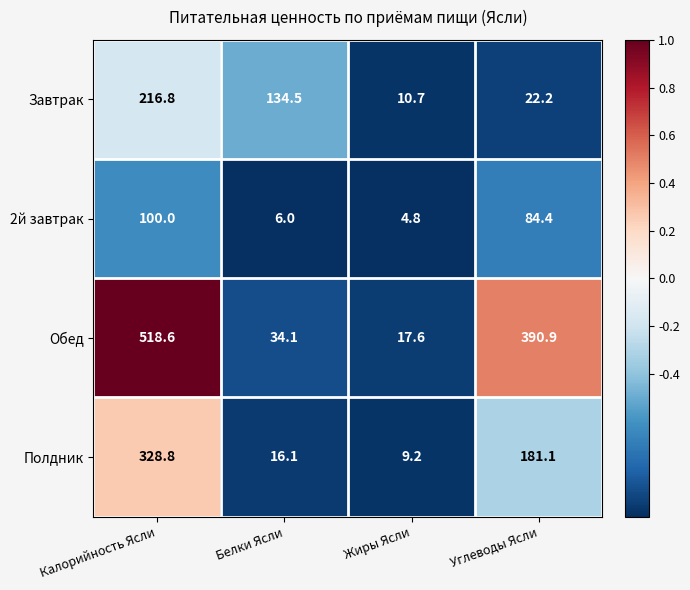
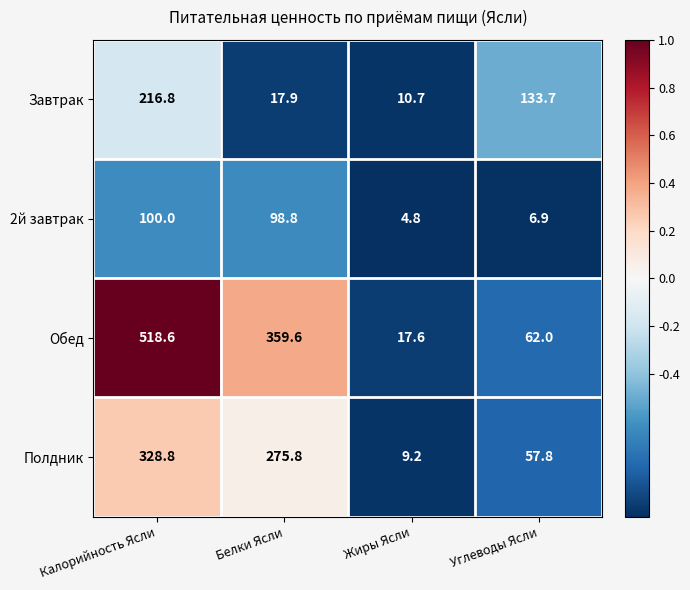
Завтрак, Белки Ясли: 134.5 -> 17.9
Завтрак, Углеводы Ясли: 22.2 -> 133.7
2й завтрак, Белки Ясли: 6.0 -> 98.8
2й завтрак, Углеводы Ясли: 84.4 -> 6.9
Обед, Белки Ясли: 34.1 -> 359.6
Обед, Углеводы Ясли: 390.9 -> 62.0
Полдник, Белки Ясли: 16.1 -> 275.8
Полдник, Углеводы Ясли: 181.1 -> 57.8
